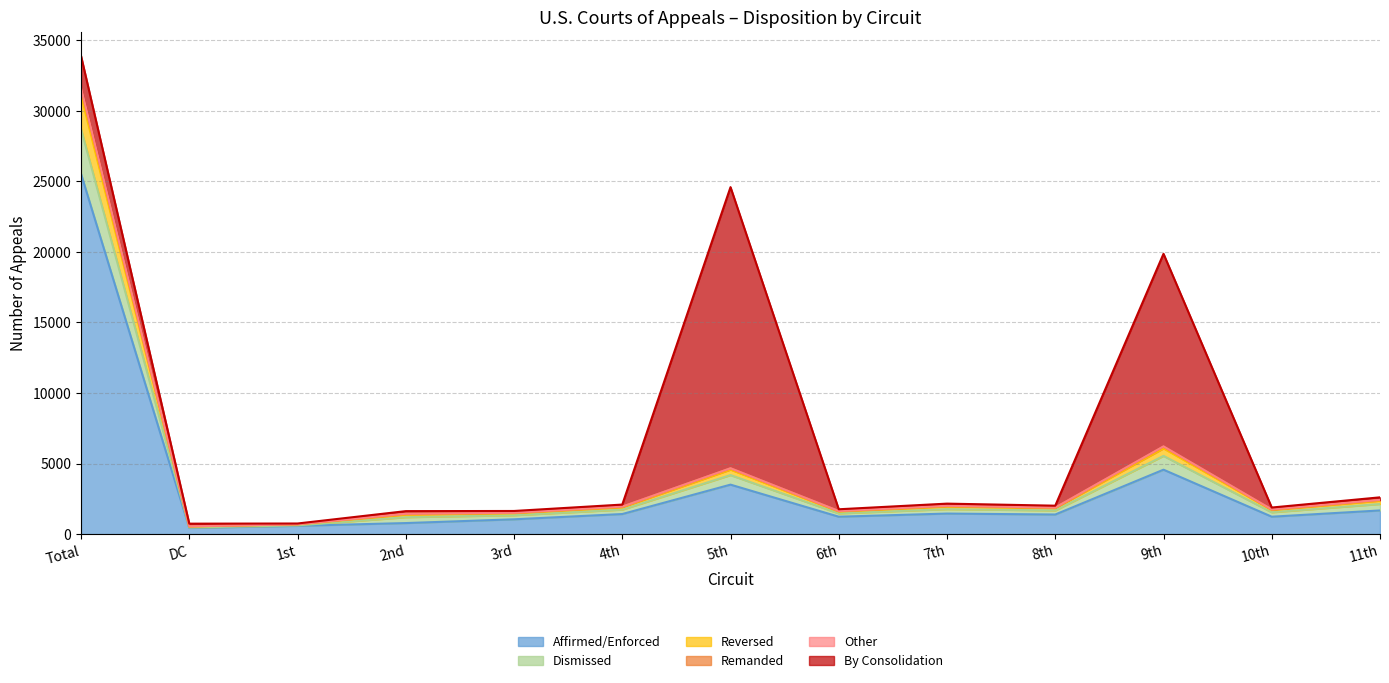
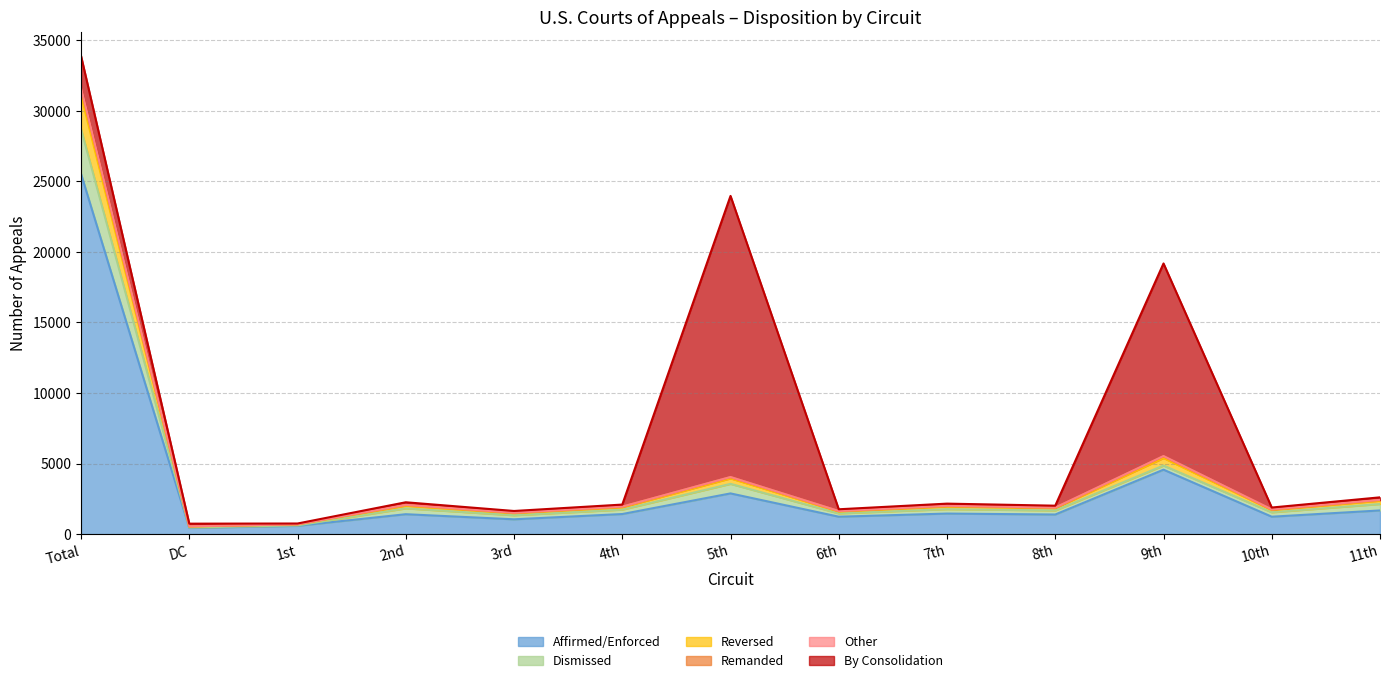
Affirmed/Enforced, 2nd: 800 -> 1400
Affirmed/Enforced, 5th: 3500 -> 2900
Dismissed, 9th: 1000 -> 300
